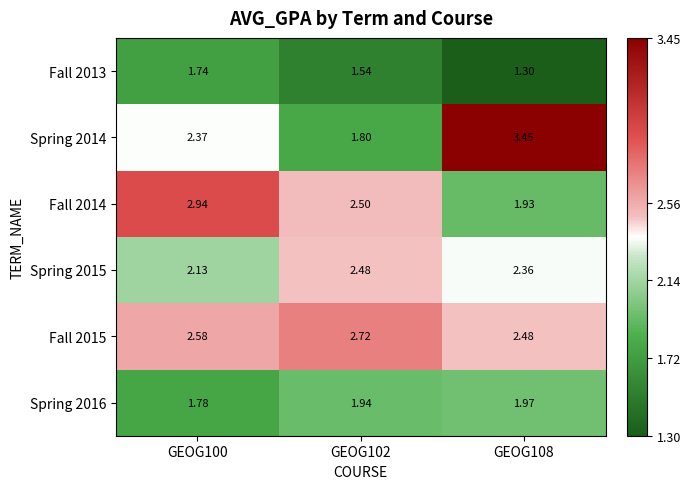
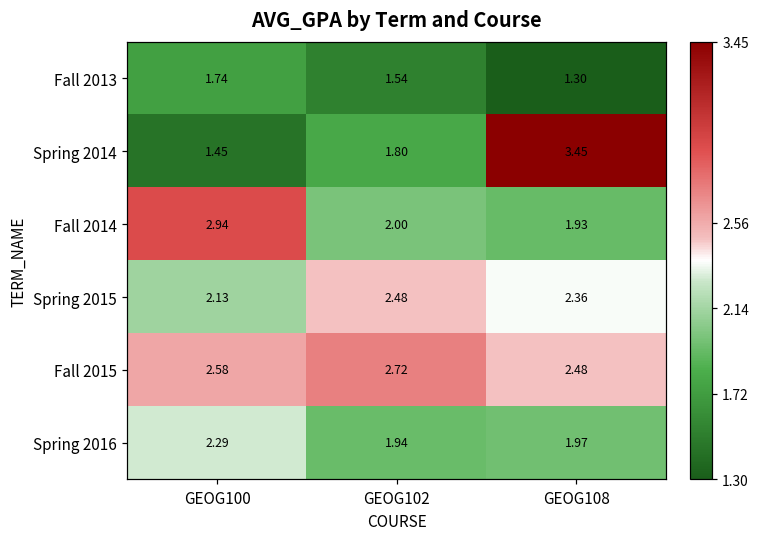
Spring 2014, GEOG100: 2.37 -> 1.45
Fall 2014, GEOG102: 2.50 -> 2.00
Spring 2016, GEOG100: 1.78 -> 2.29
